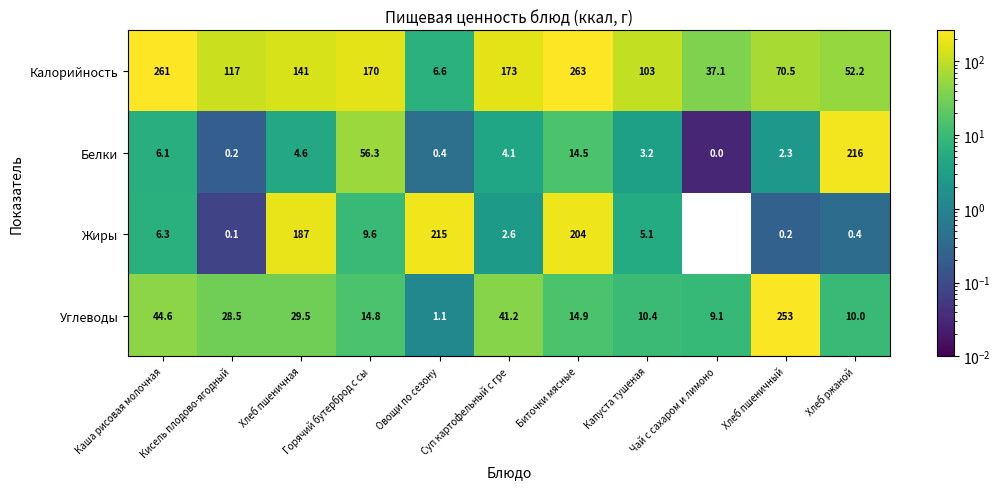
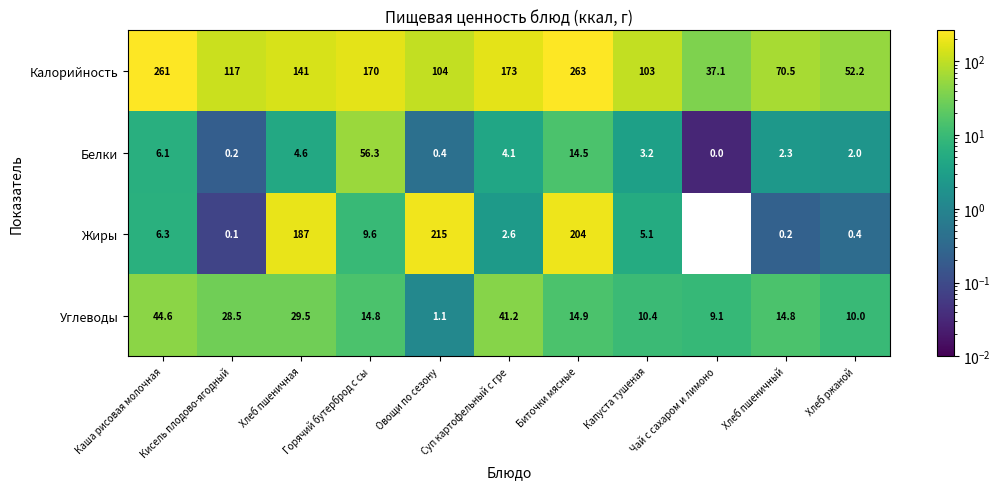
Калорийность, Овощи по сезону: 6.6 -> 104
Белки, Хлеб ржаной: 216 -> 2.0
Углеводы, Хлеб пшеничный: 253 -> 14.8
